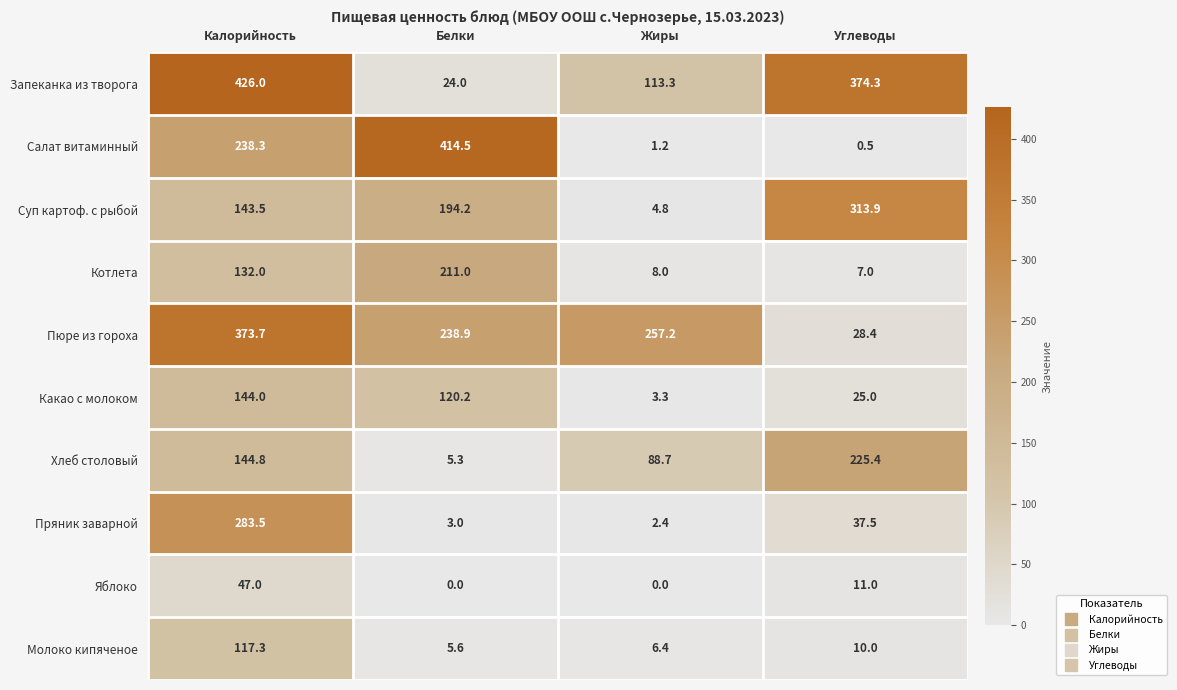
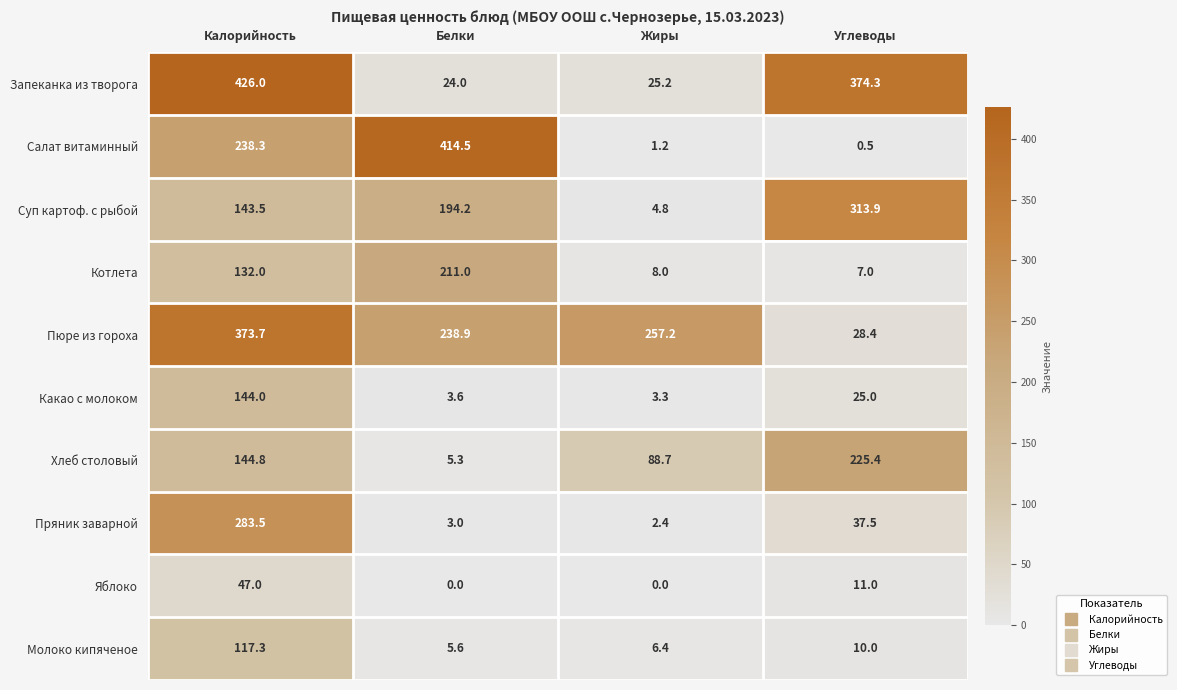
Запеканка из творога, Жиры: 113.3 -> 25.2
Какао с молоком, Белки: 120.2 -> 3.6
